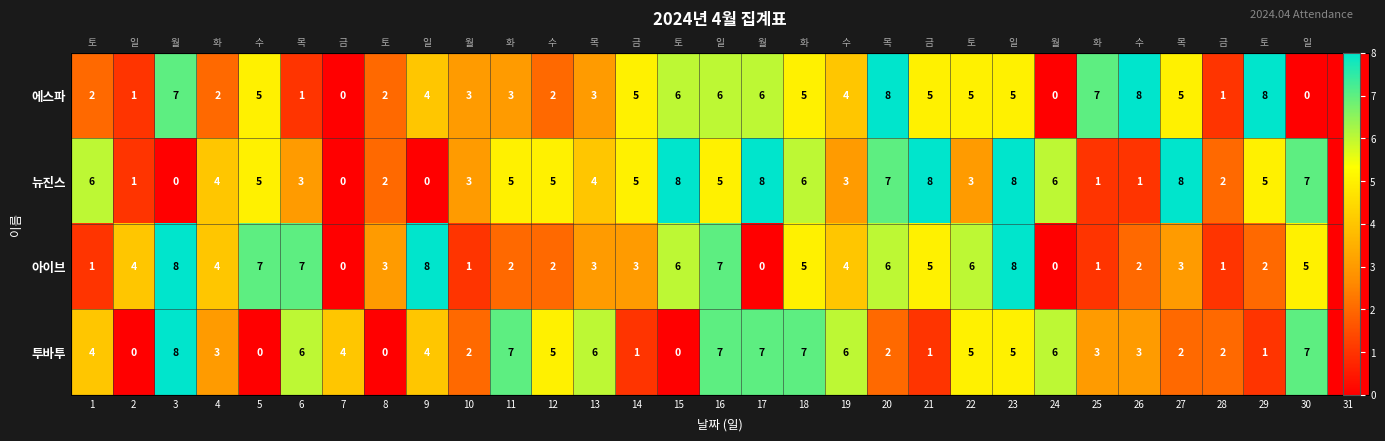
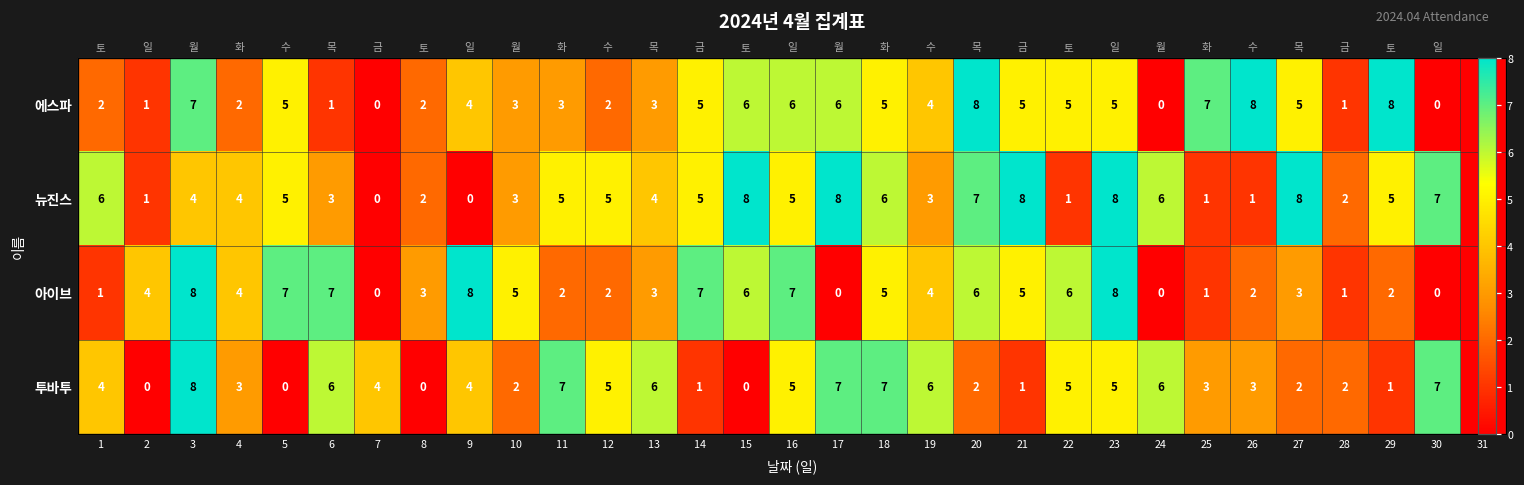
뉴진스, 3: 0 -> 4
뉴진스, 22: 3 -> 1
아이브, 10: 1 -> 5
아이브, 14: 3 -> 7
아이브, 30: 5 -> 0
투바투, 16: 7 -> 5
